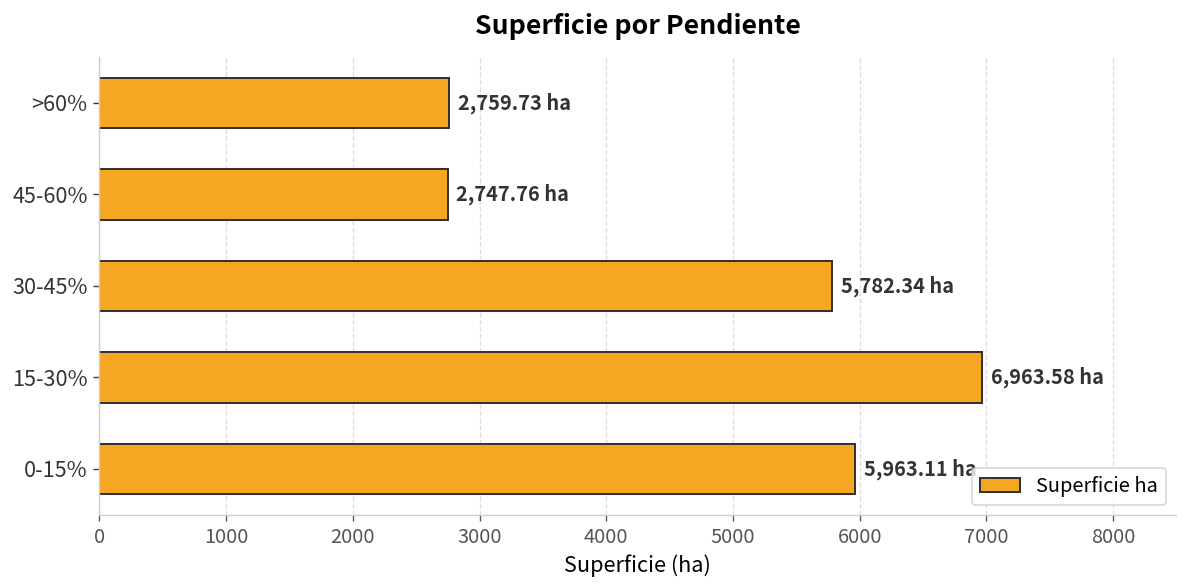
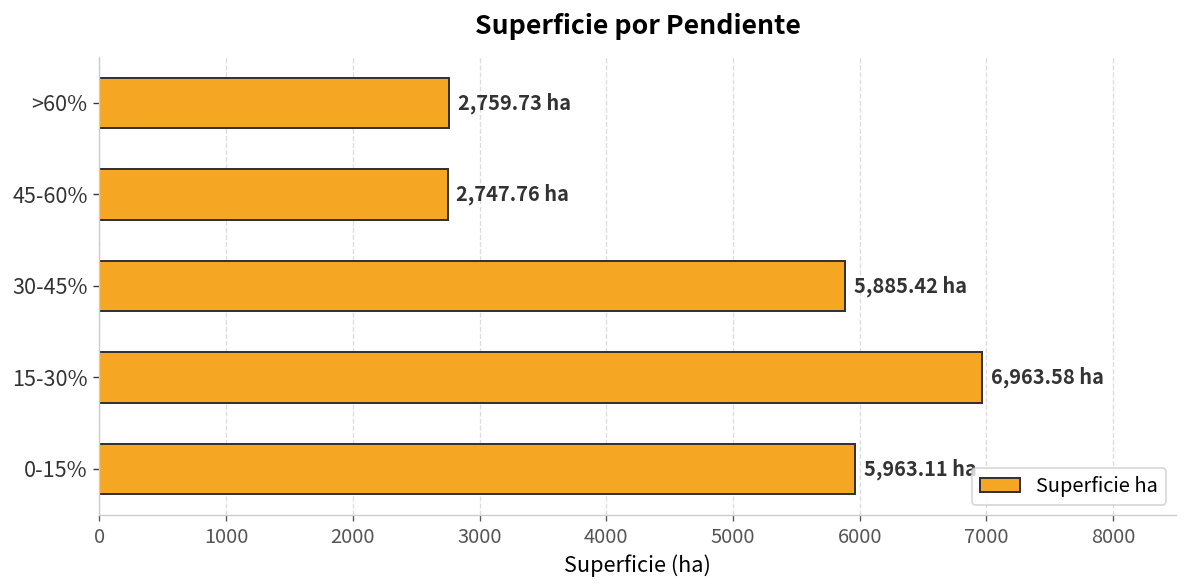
30-45%: 5,782.34 -> 5,885.42
